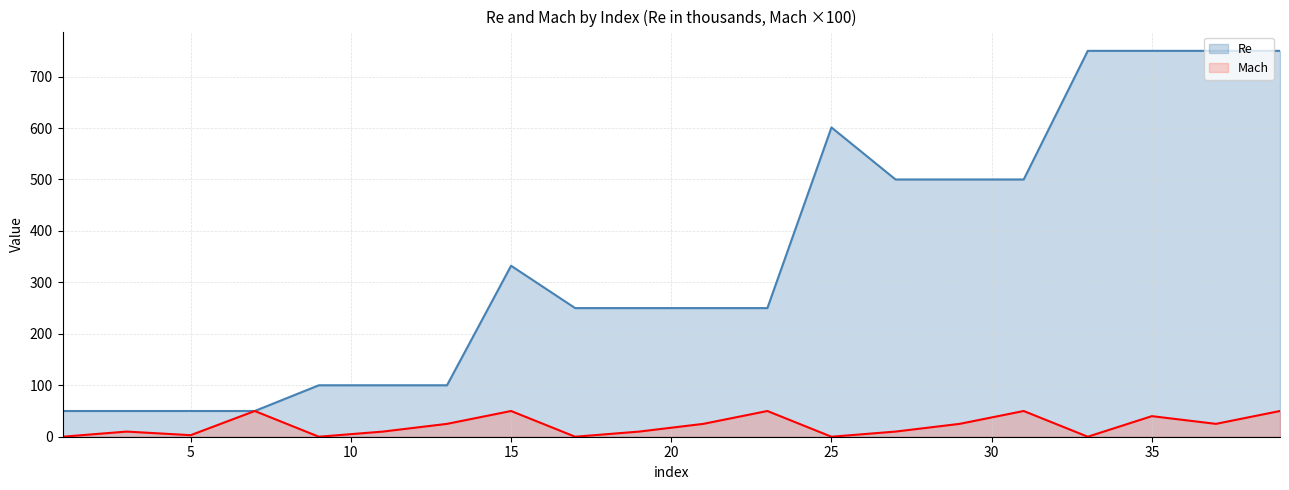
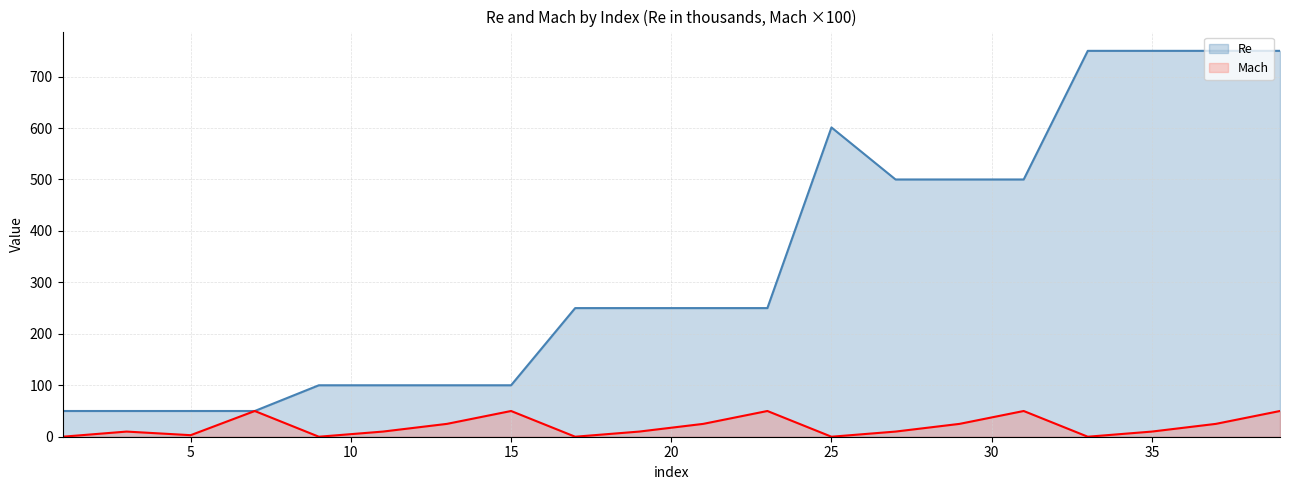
Re, 15: 330 -> 100
Mach, 35: 40 -> 10
